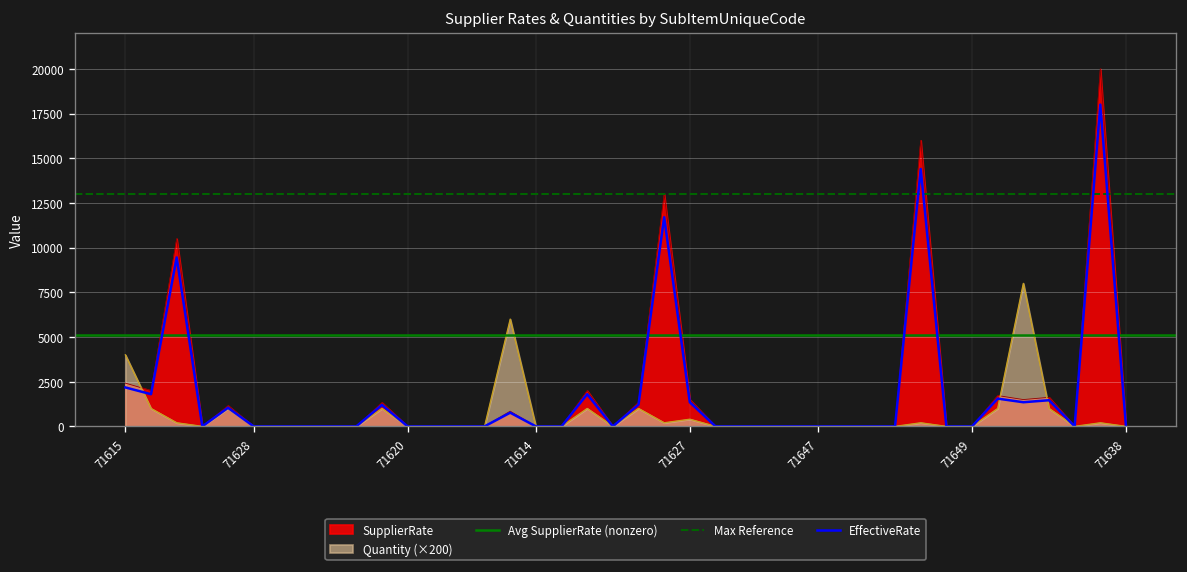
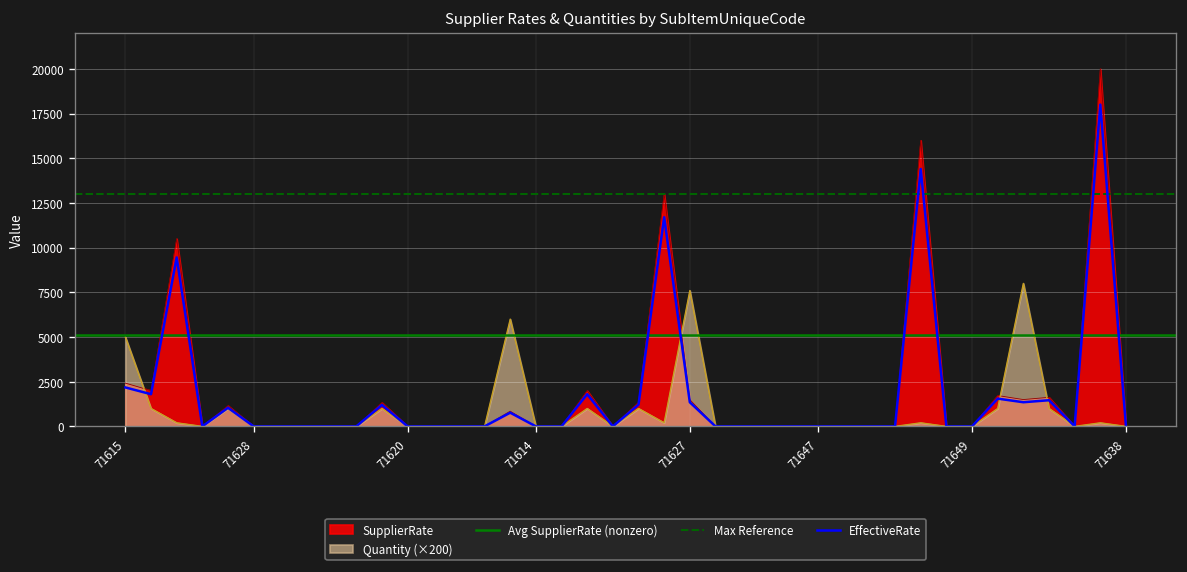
Quantity (×200), 71615: 4000 -> 5000
Quantity (×200), 71627: 400 -> 7600
